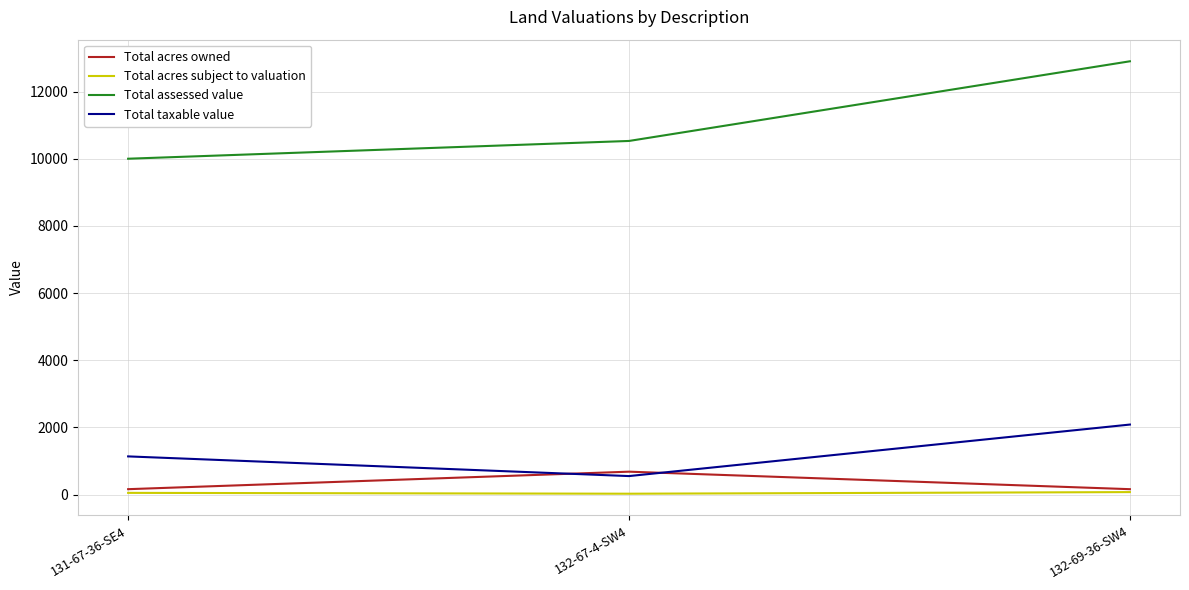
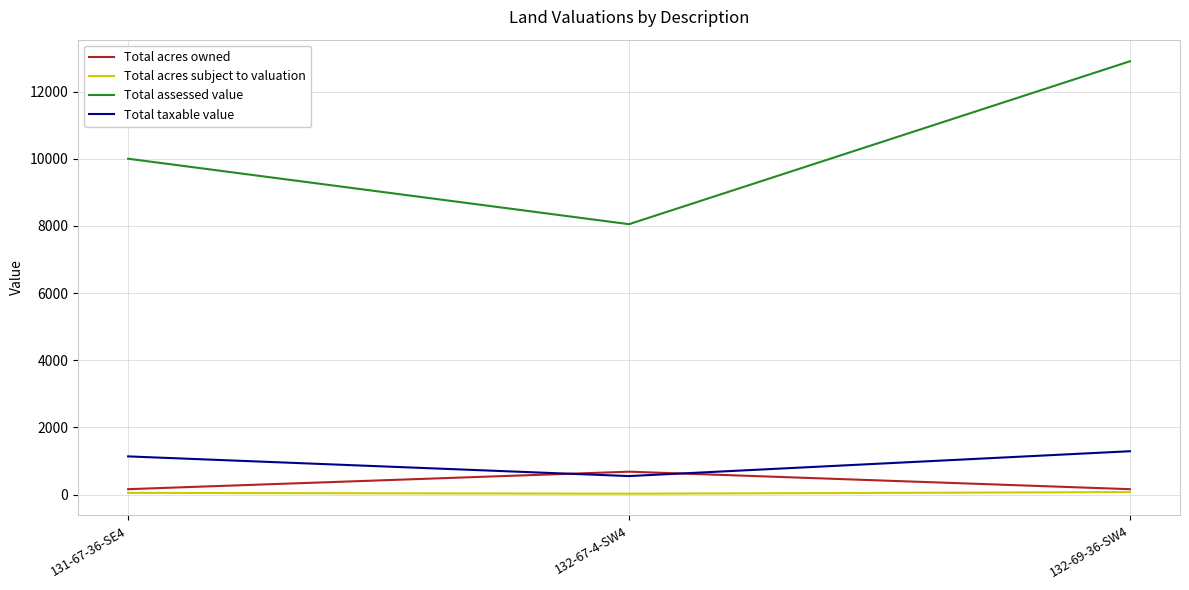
Total assessed value, 132-67-4-SW4: 10500 -> 8100
Total taxable value, 132-69-36-SW4: 2100 -> 1300
